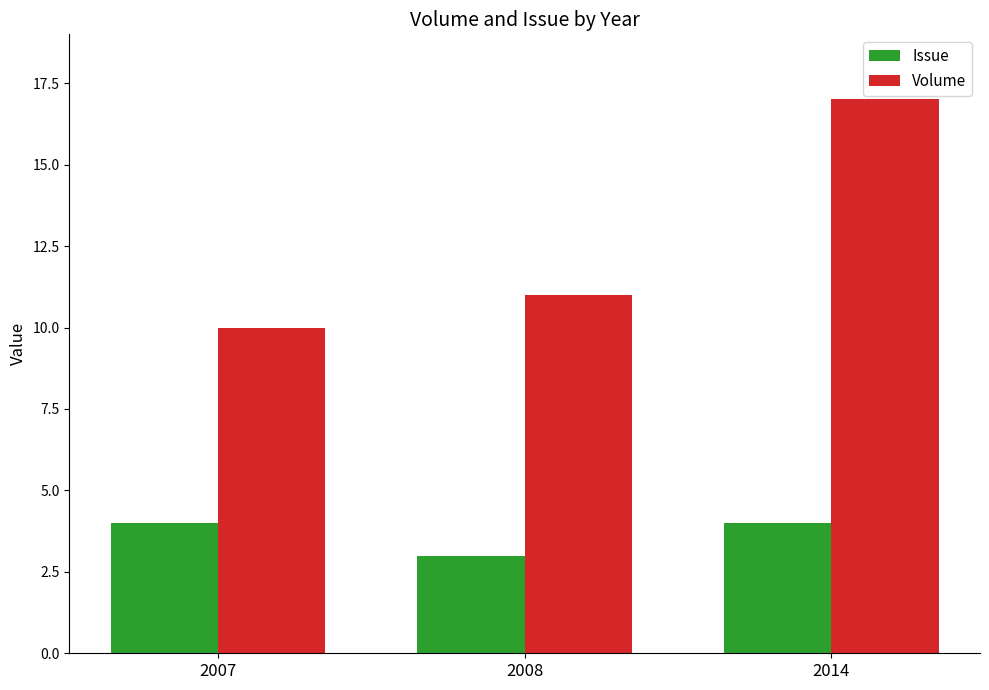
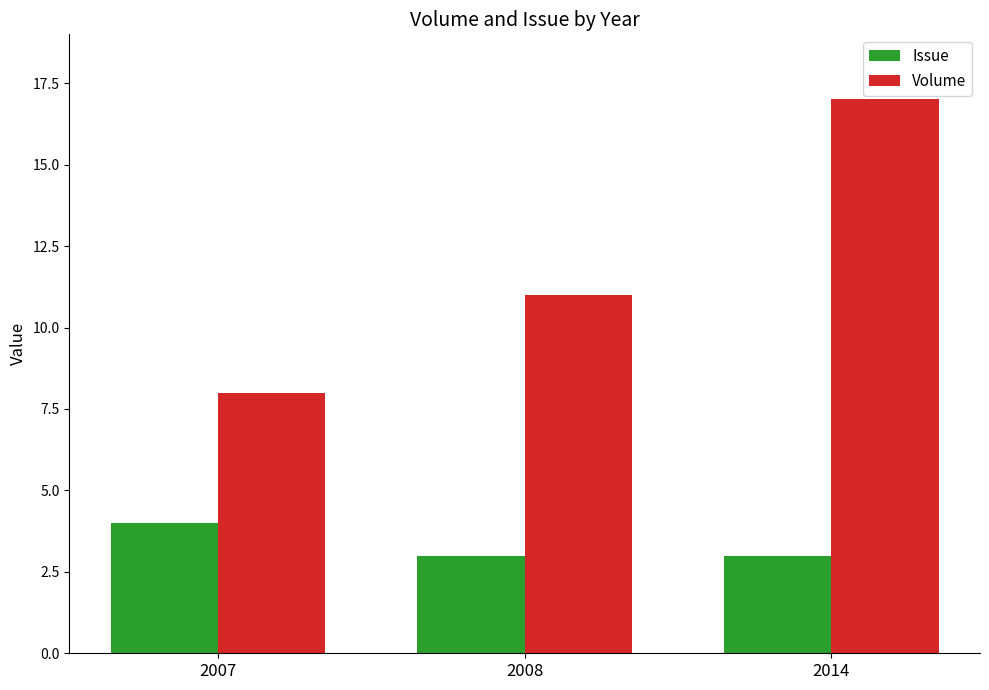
Volume, 2007: 10 -> 8
Issue, 2014: 4 -> 3
